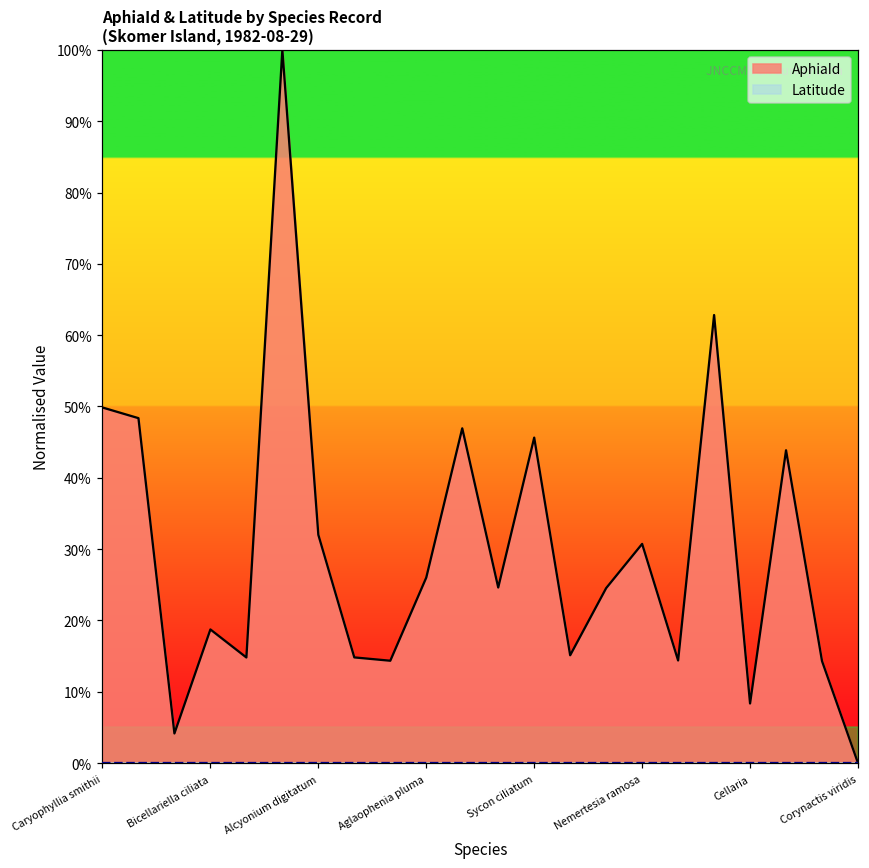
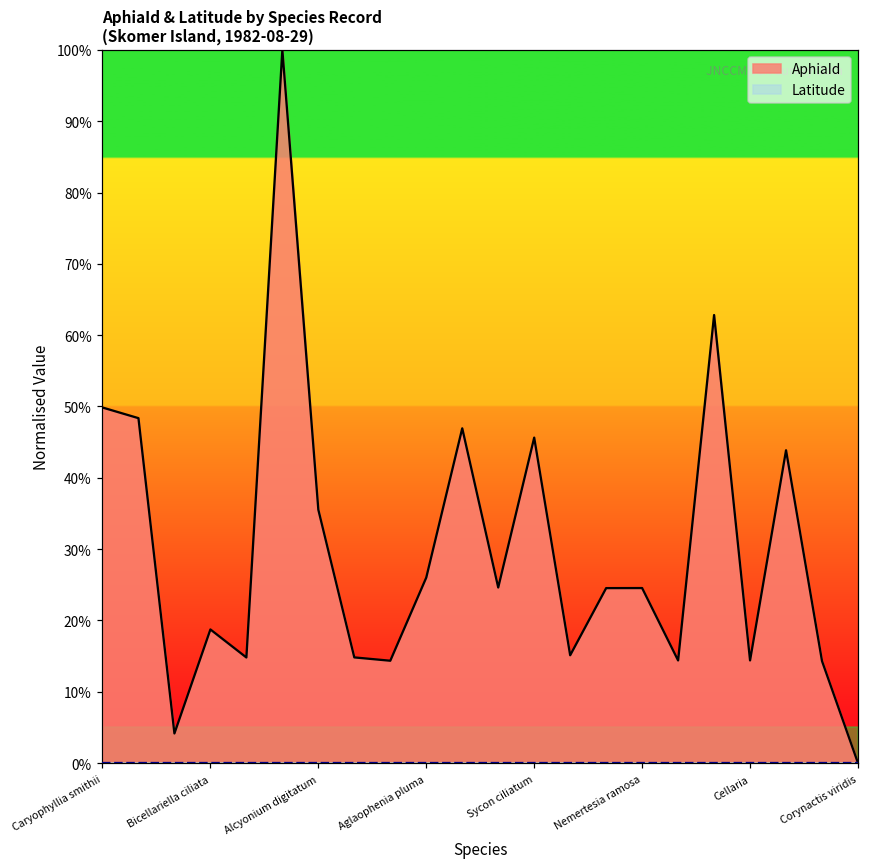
AphiaId, Alcyonium digitatum: 32% -> 36%
AphiaId, Nemertesia ramosa: 31% -> 25%
AphiaId, Cellaria: 8% -> 14%
